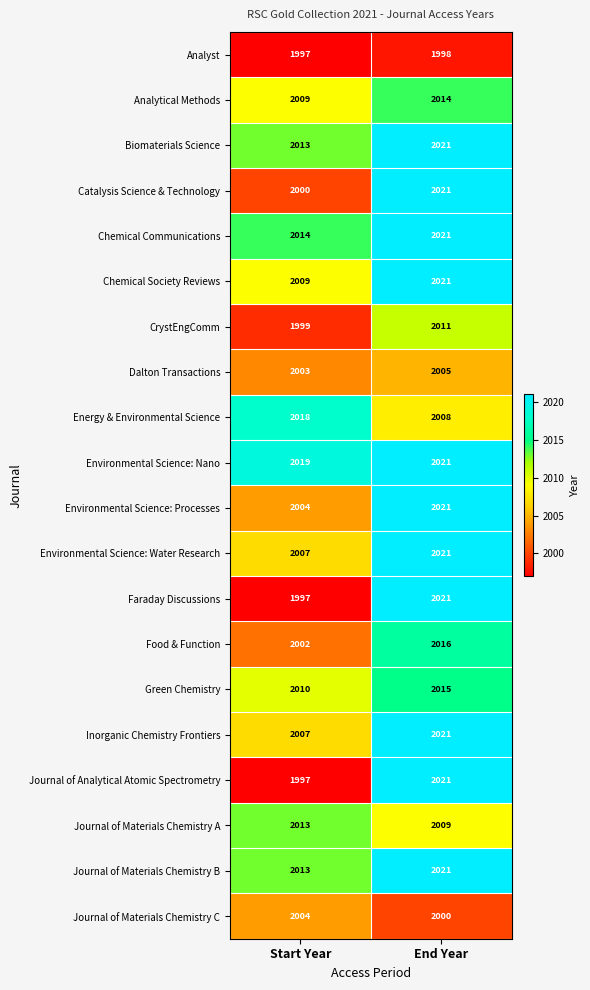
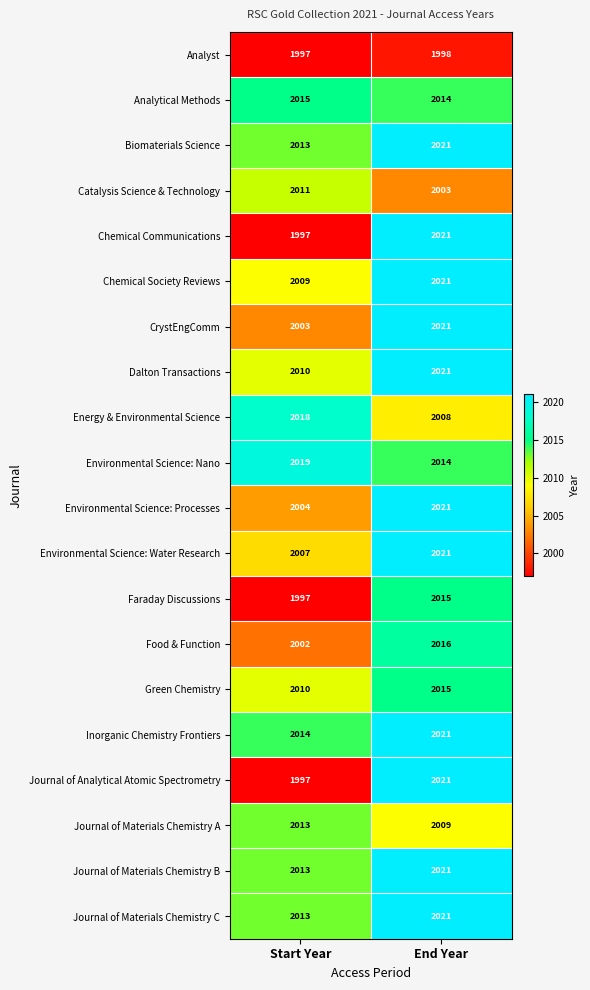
Analytical Methods, Start Year: 2009 -> 2015
Catalysis Science & Technology, Start Year: 2000 -> 2011
Catalysis Science & Technology, End Year: 2021 -> 2003
Chemical Communications, Start Year: 2014 -> 1997
CrystEngComm, Start Year: 1999 -> 2003
CrystEngComm, End Year: 2011 -> 2021
Dalton Transactions, Start Year: 2003 -> 2010
Dalton Transactions, End Year: 2005 -> 2021
Environmental Science: Nano, End Year: 2021 -> 2014
Faraday Discussions, End Year: 2021 -> 2015
Inorganic Chemistry Frontiers, Start Year: 2007 -> 2014
Journal of Materials Chemistry C, Start Year: 2004 -> 2013
Journal of Materials Chemistry C, End Year: 2000 -> 2021
